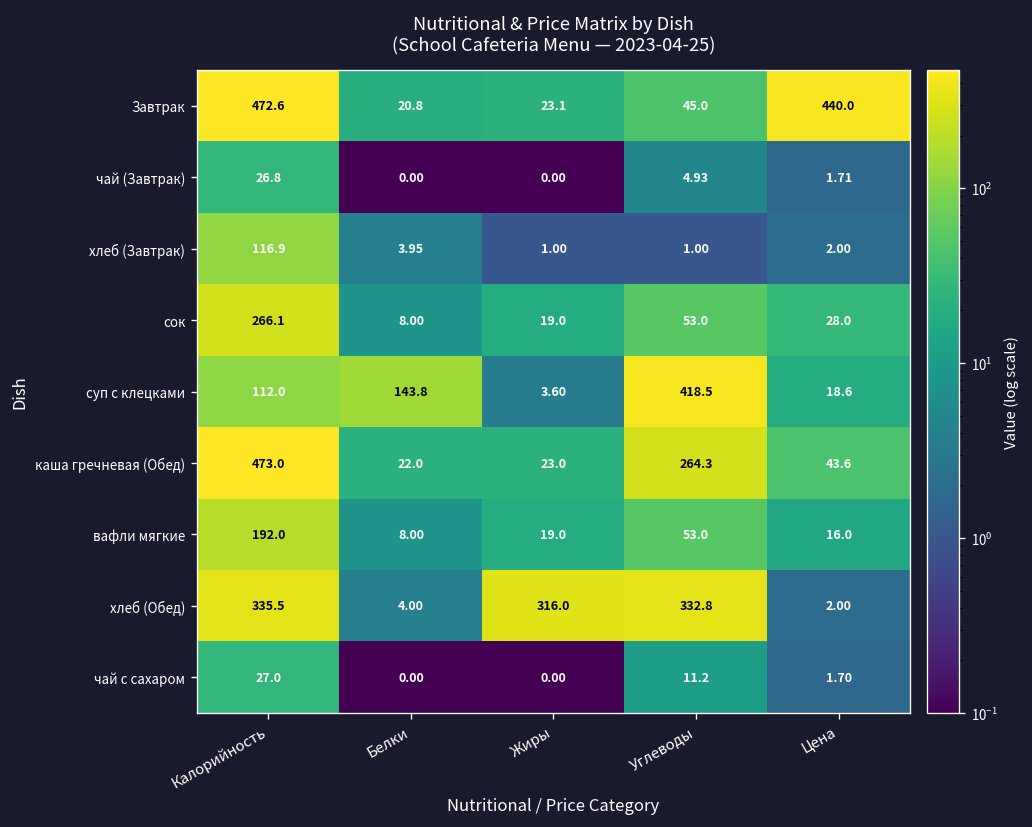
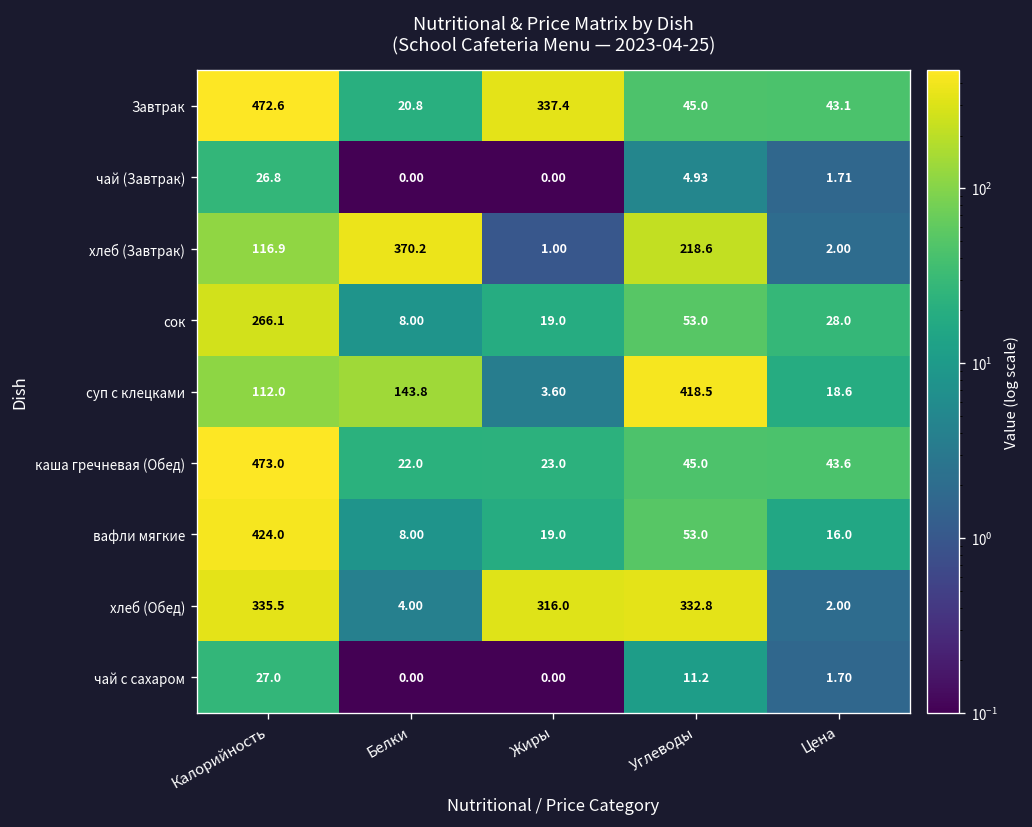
Завтрак, Жиры: 23.1 -> 337.4
Завтрак, Цена: 440.0 -> 43.1
хлеб (Завтрак), Белки: 3.95 -> 370.2
хлеб (Завтрак), Углеводы: 1.00 -> 218.6
каша гречневая (Обед), Углеводы: 264.3 -> 45.0
вафли мягкие, Калорийность: 192.0 -> 424.0
